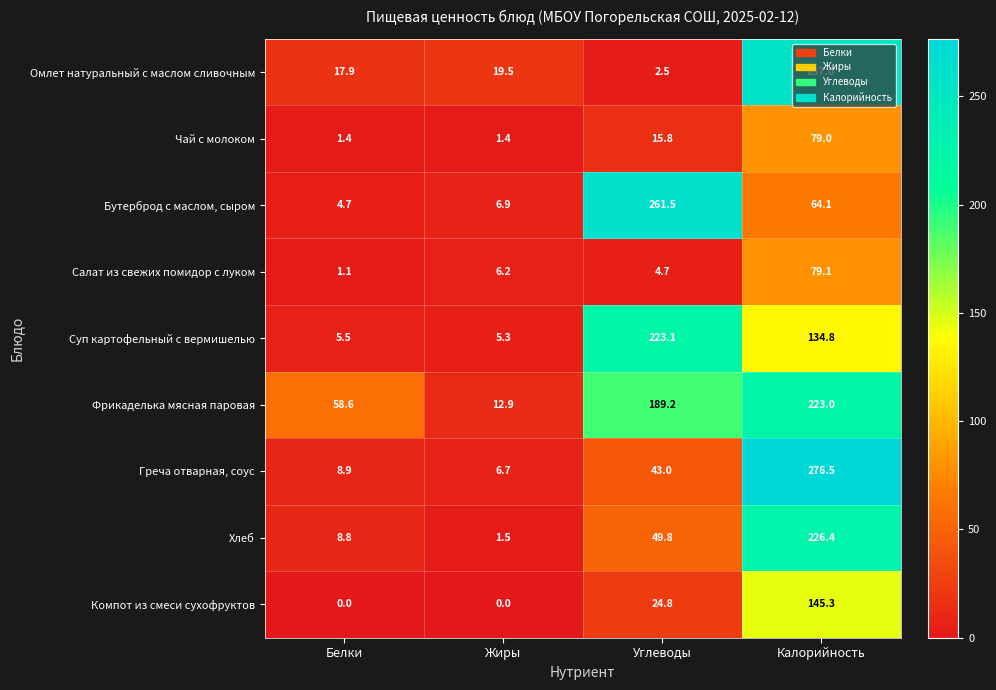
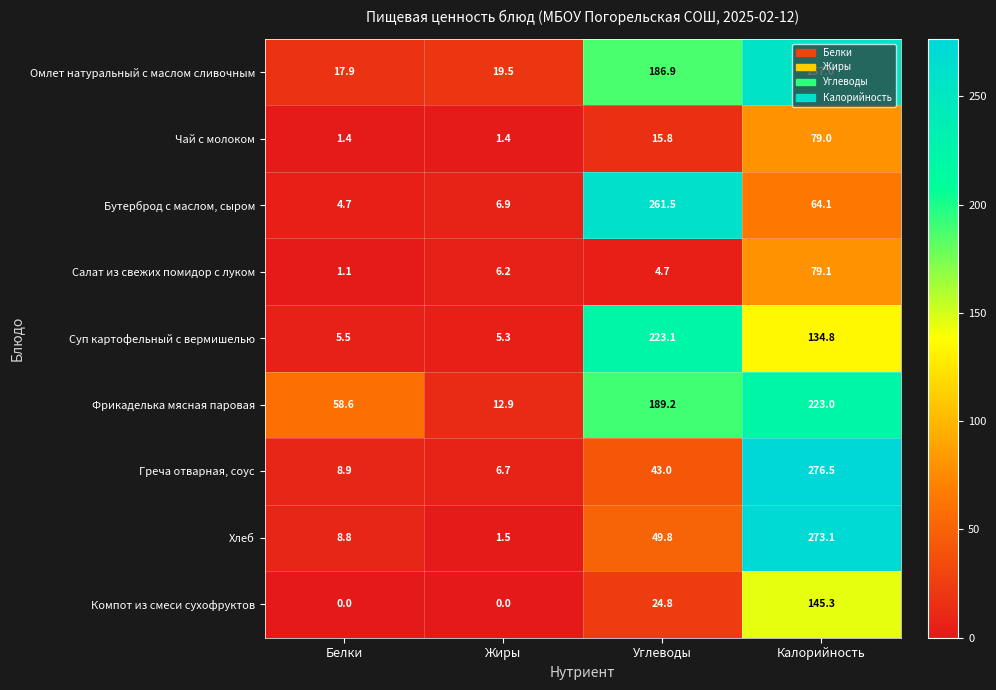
Омлет натуральный с маслом сливочным, Углеводы: 2.5 -> 186.9
Хлеб, Калорийность: 226.4 -> 273.1
